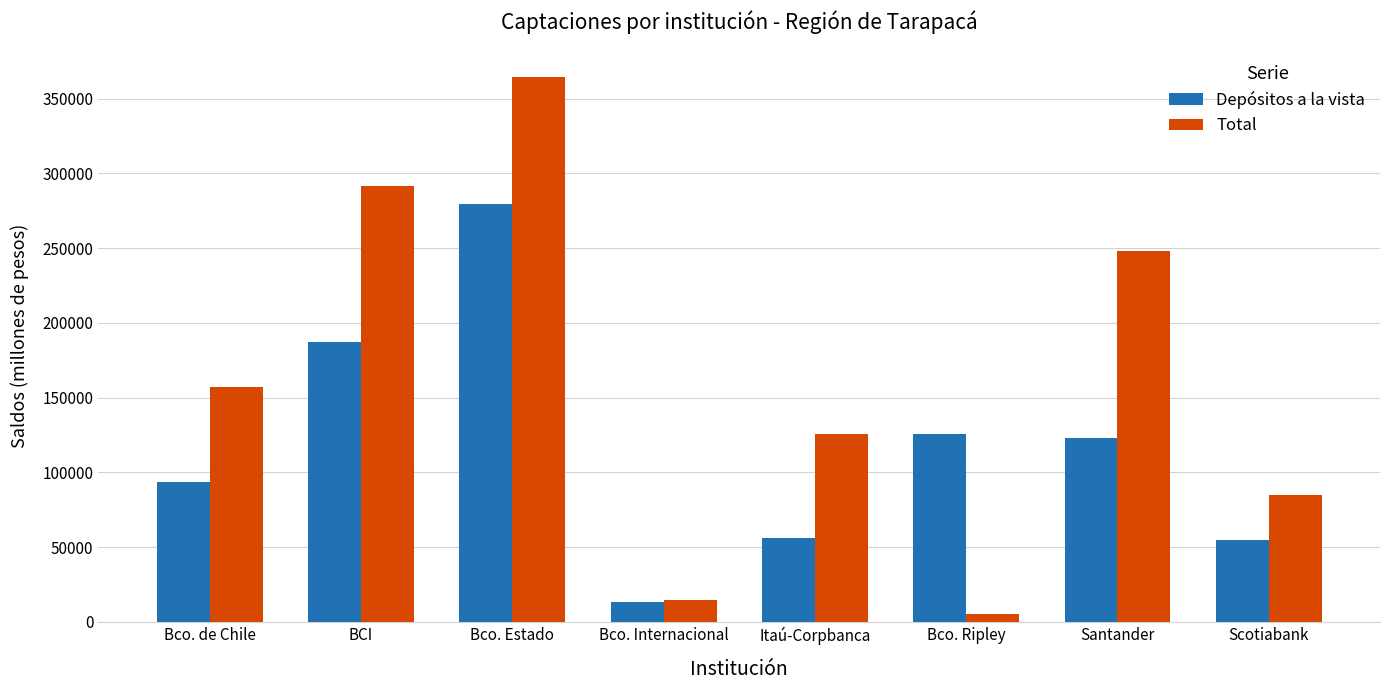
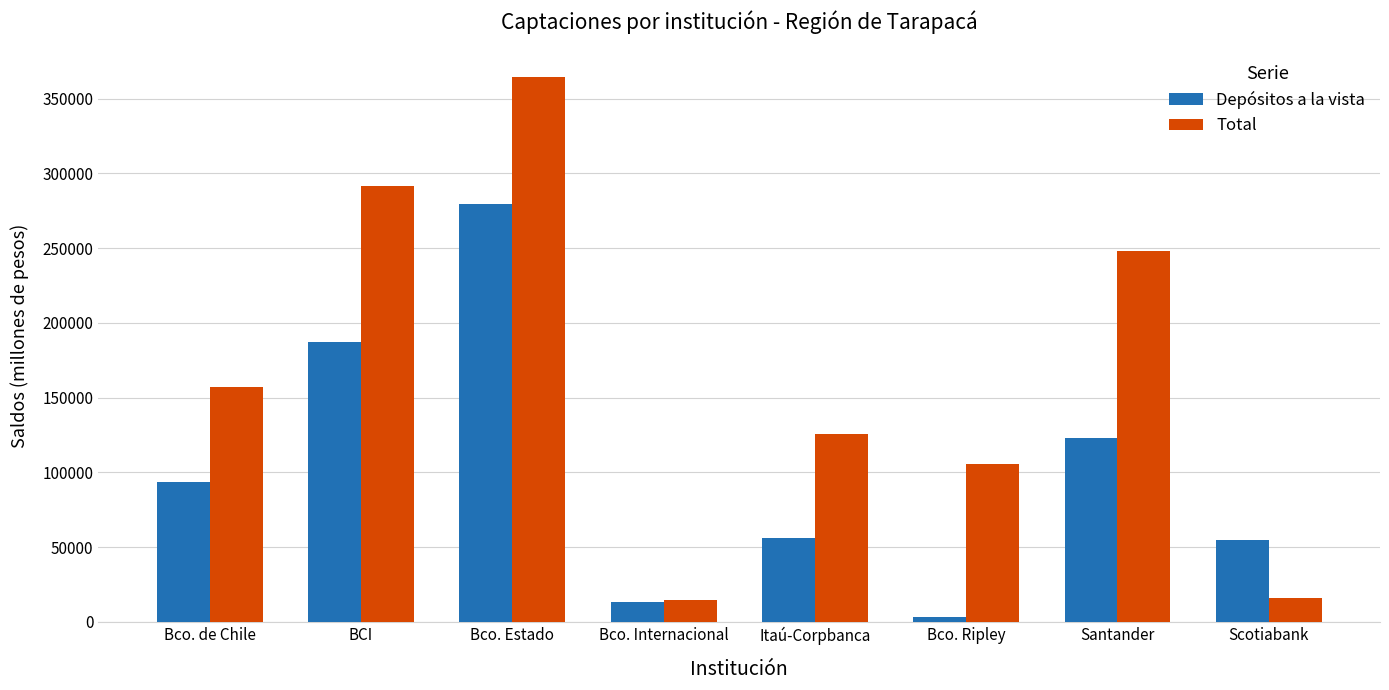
Depósitos a la vista, Bco. Ripley: 126000 -> 3000
Total, Bco. Ripley: 5000 -> 106000
Total, Scotiabank: 85000 -> 16000
